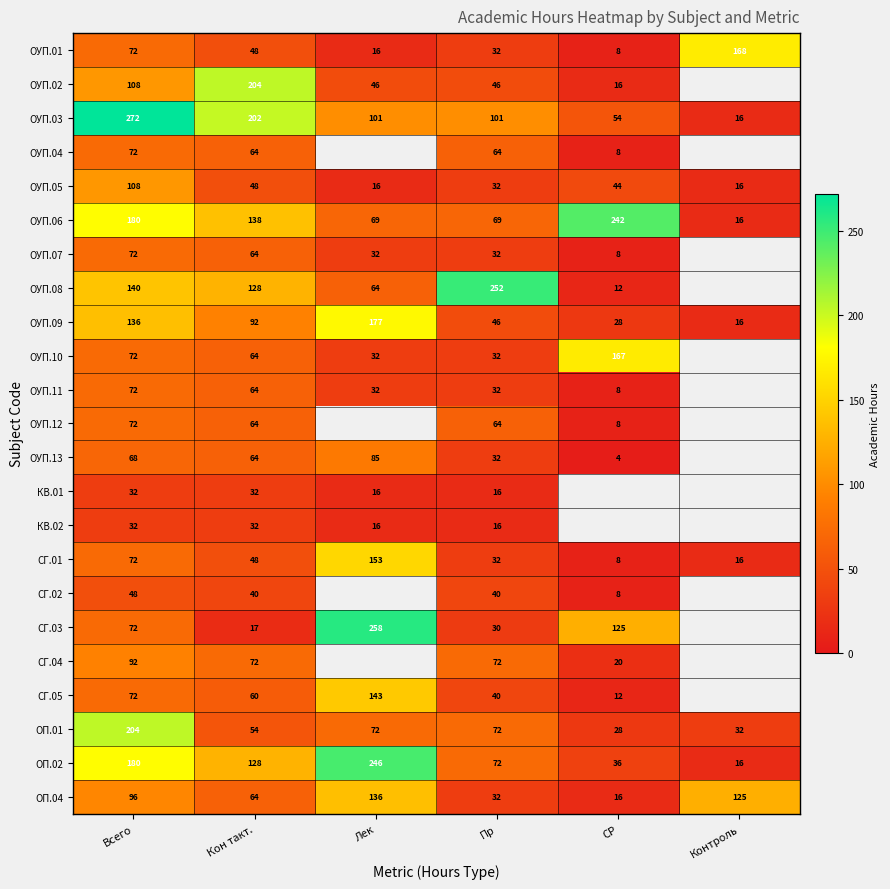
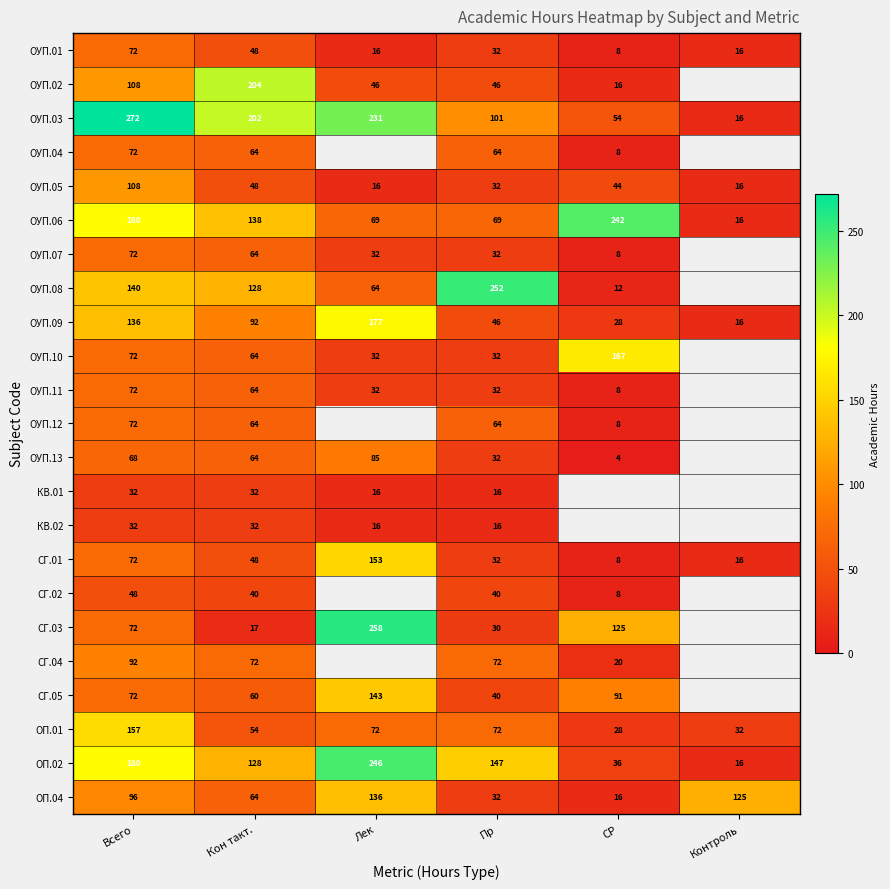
ОУП.01, Контроль: 168 -> 16
ОУП.03, Лек: 101 -> 231
СГ.05, СР: 12 -> 91
ОП.01, Всего: 204 -> 157
ОП.02, Пр: 72 -> 147
